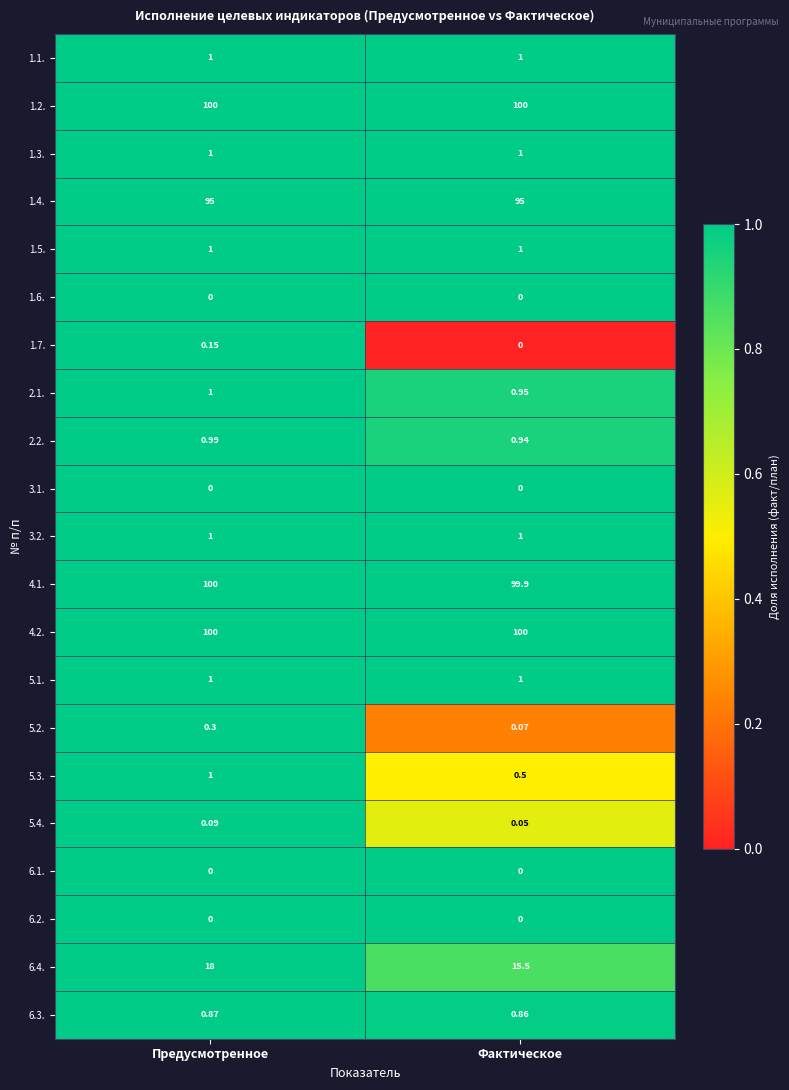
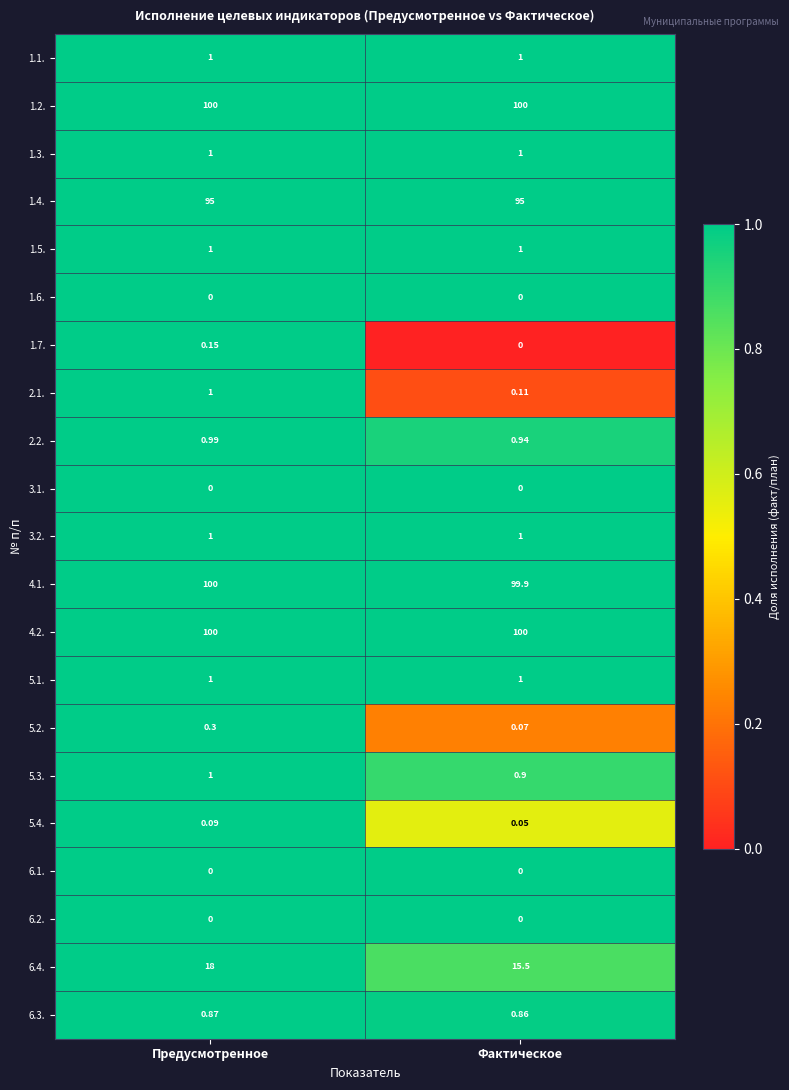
2.1., Фактическое: 0.95 -> 0.11
5.3., Фактическое: 0.5 -> 0.9
